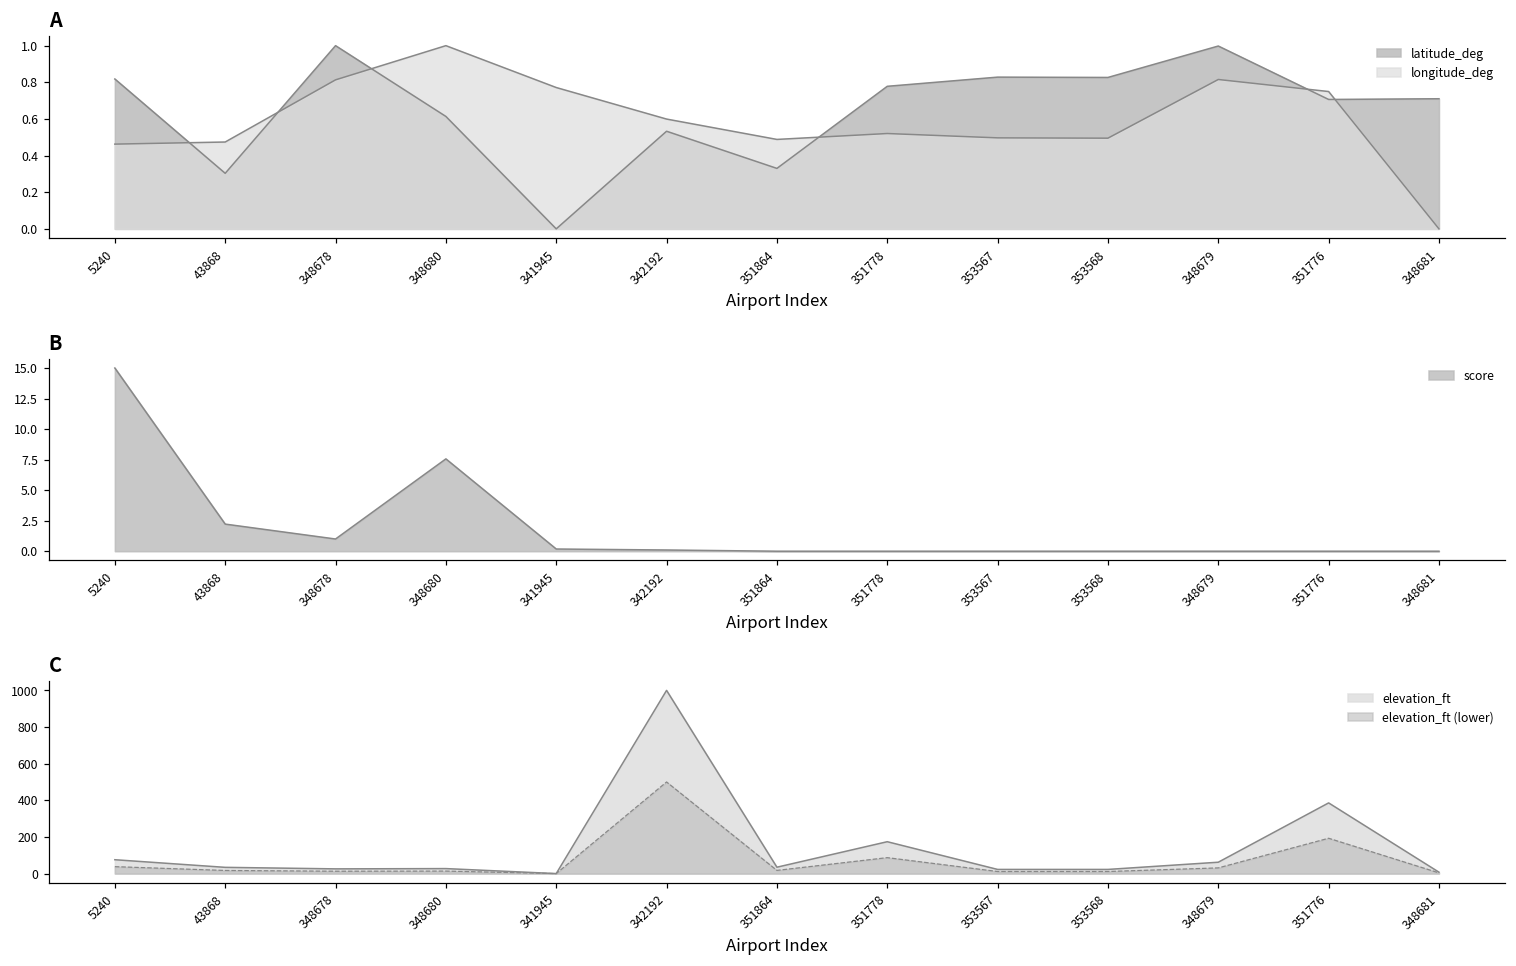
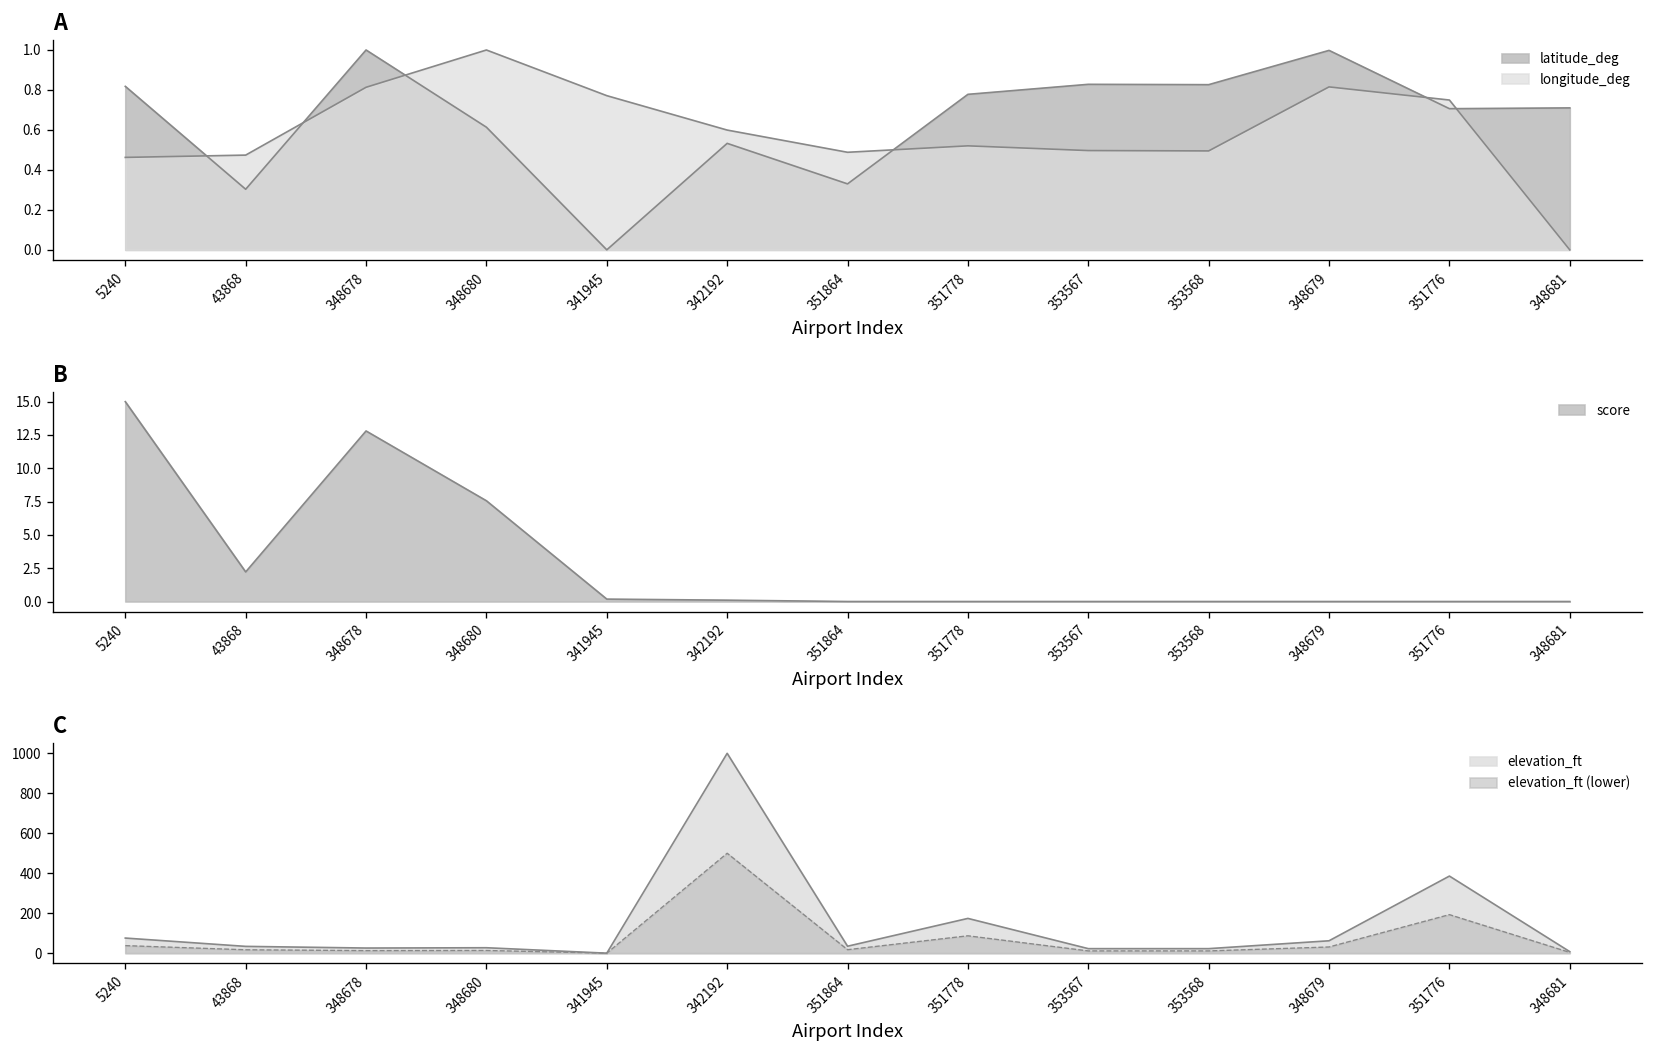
B, 348678: 1.0 -> 12.8
